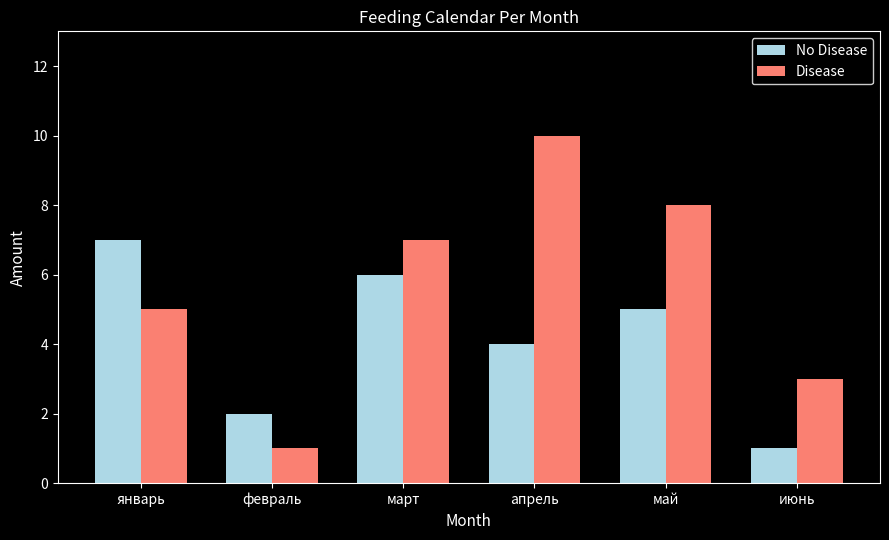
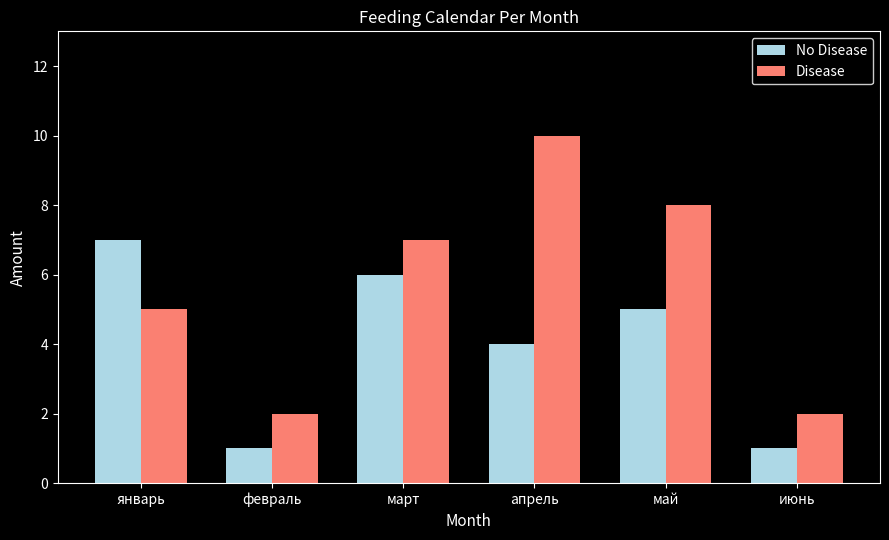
No Disease, февраль: 2 -> 1
Disease, февраль: 1 -> 2
Disease, июнь: 3 -> 2
